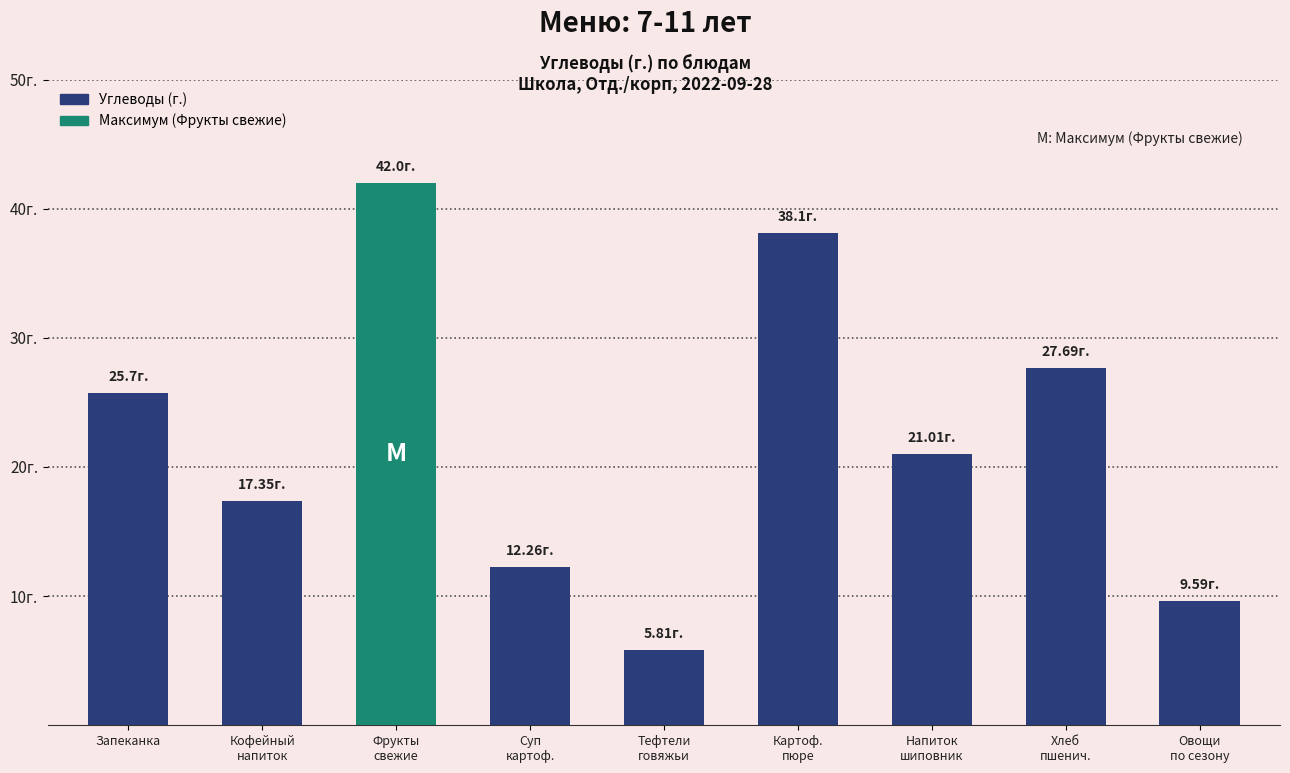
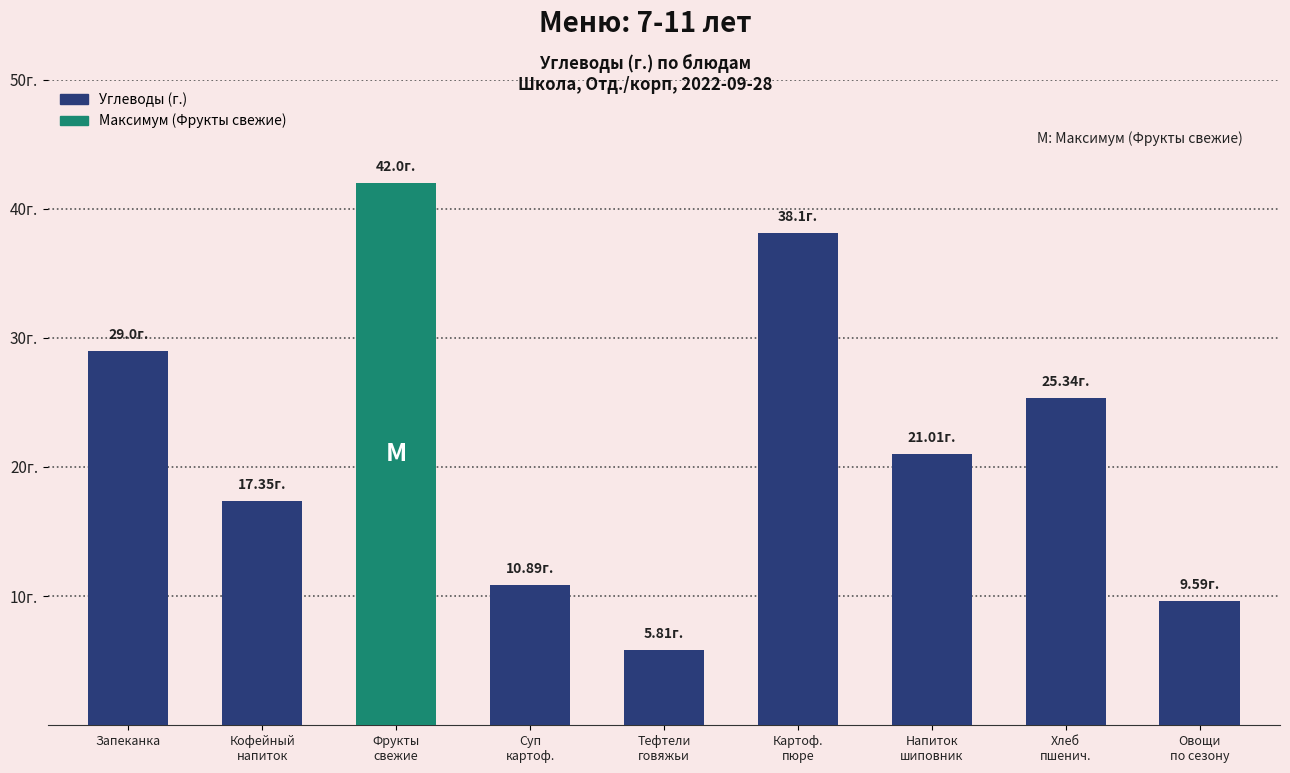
Запеканка: 25.7г. -> 29.0г.
Суп картоф.: 12.26г. -> 10.89г.
Хлеб пшенич.: 27.69г. -> 25.34г.
